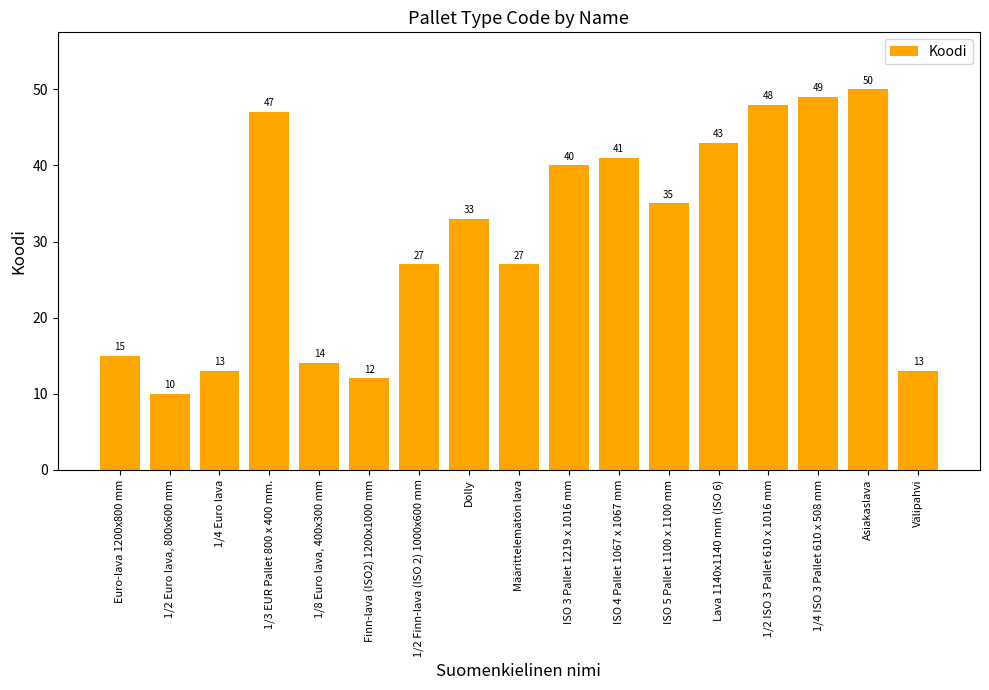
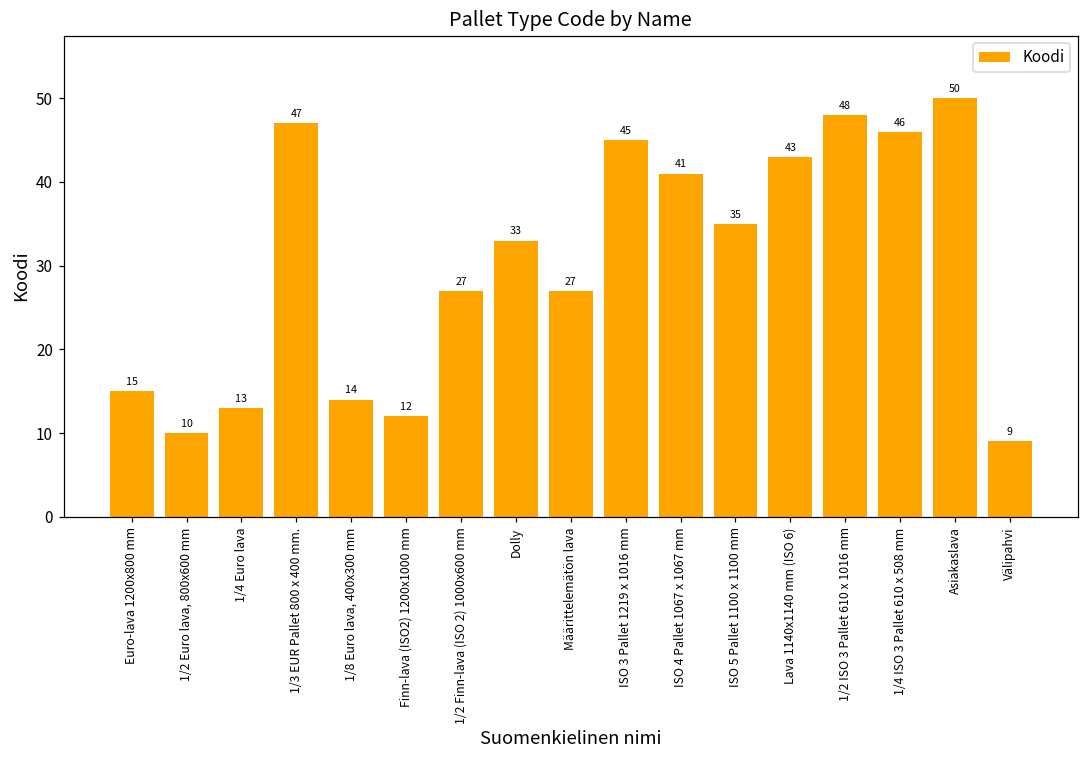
ISO 3 Pallet 1219 x 1016 mm: 40 -> 45
1/4 ISO 3 Pallet 610 x 508 mm: 49 -> 46
Välipahvi: 13 -> 9
